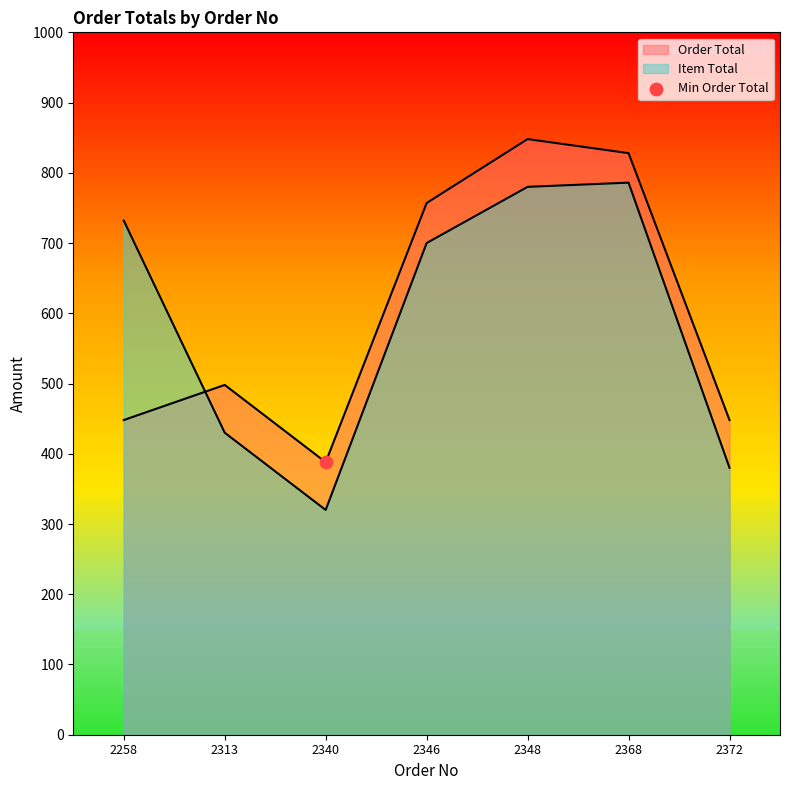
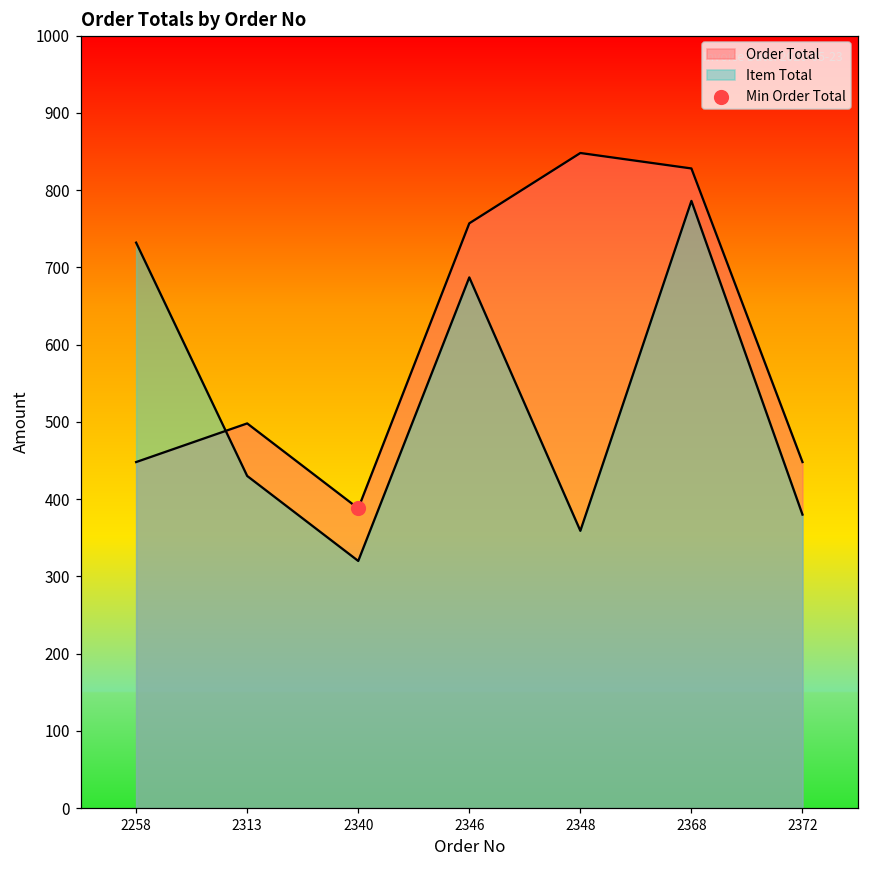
Item Total, 2346: 700 -> 690
Item Total, 2348: 780 -> 360
